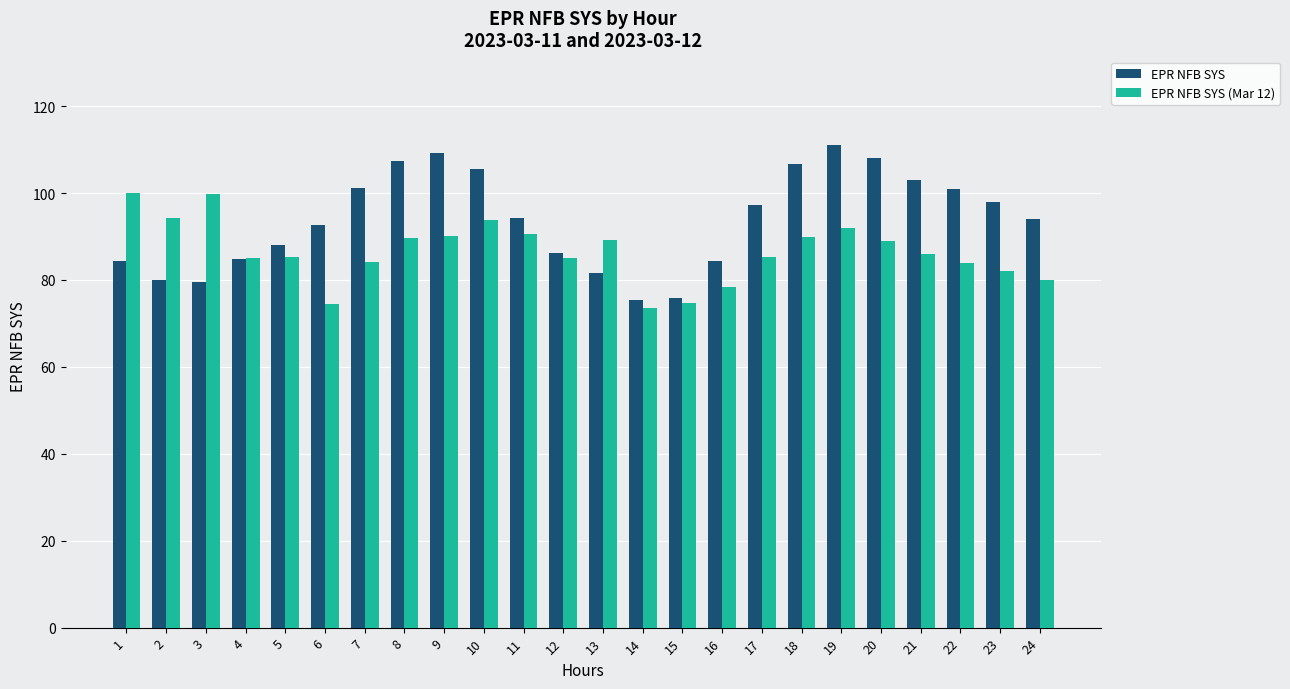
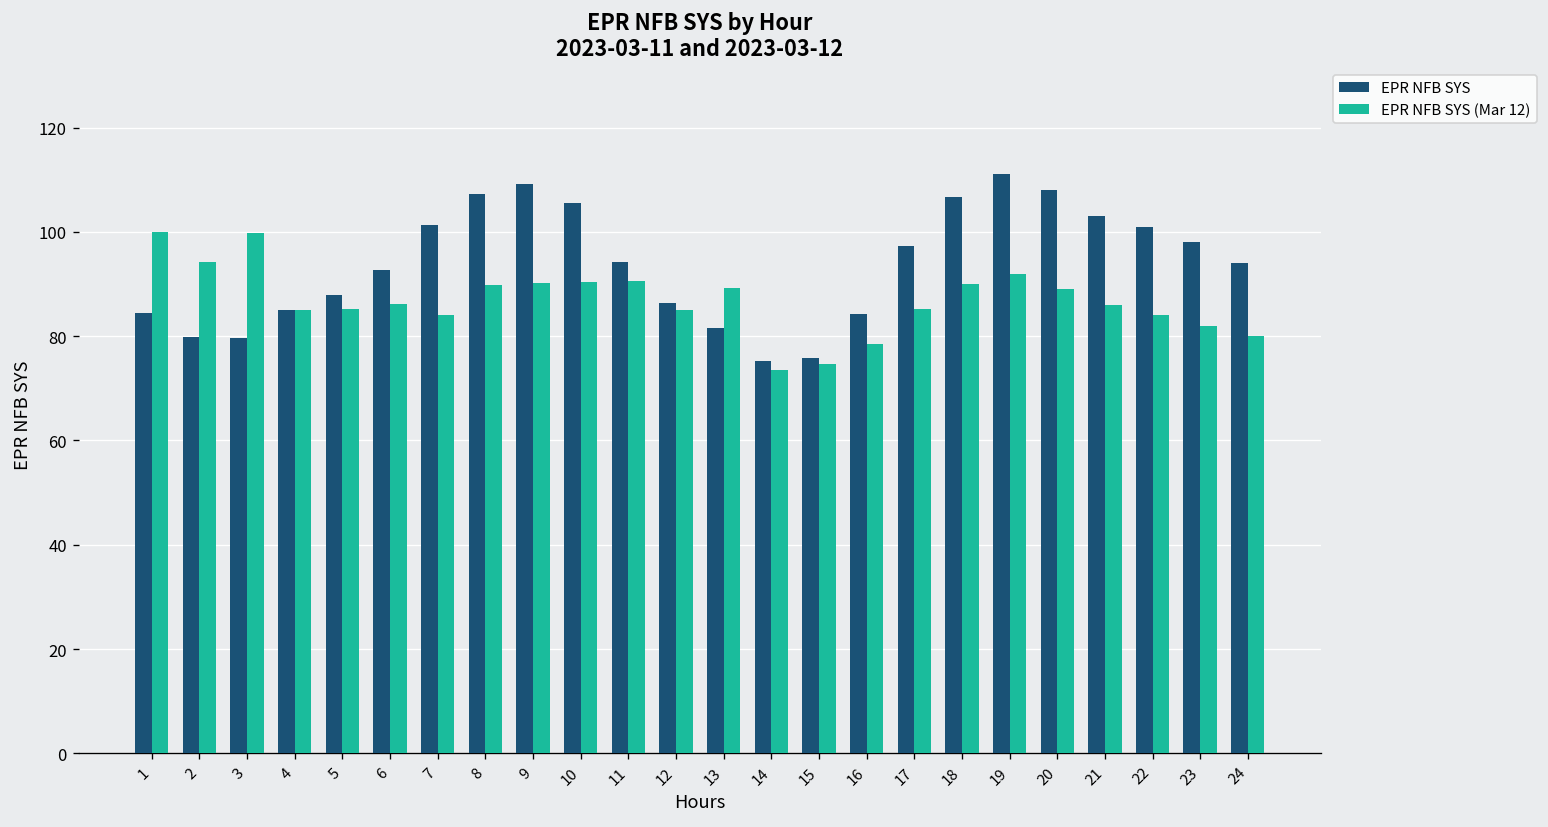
EPR NFB SYS (Mar 12), 6: 74 -> 86
EPR NFB SYS (Mar 12), 10: 94 -> 90
